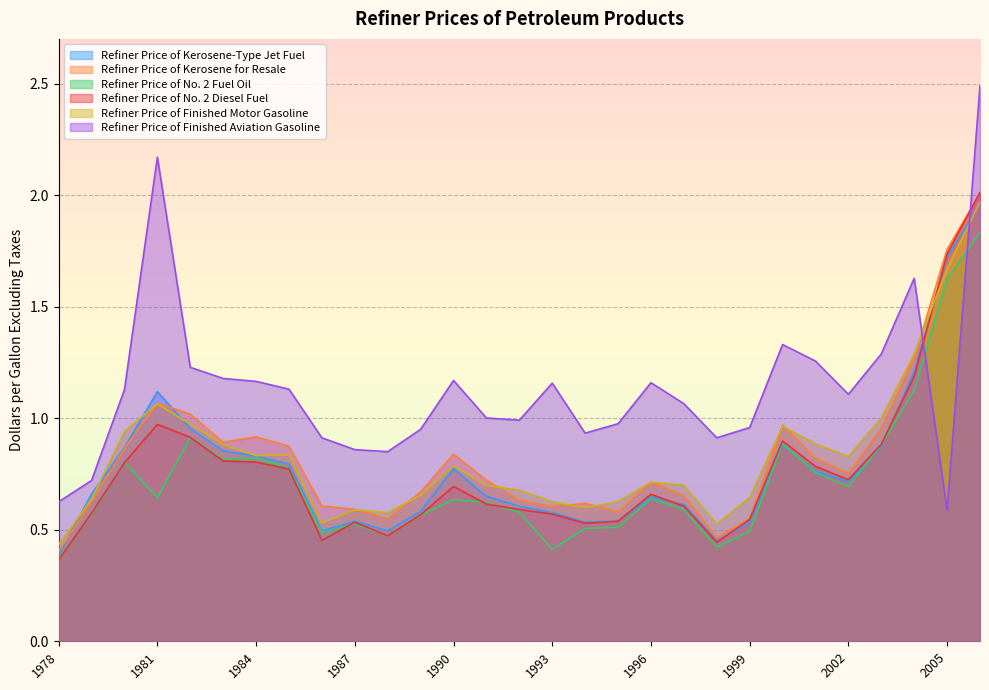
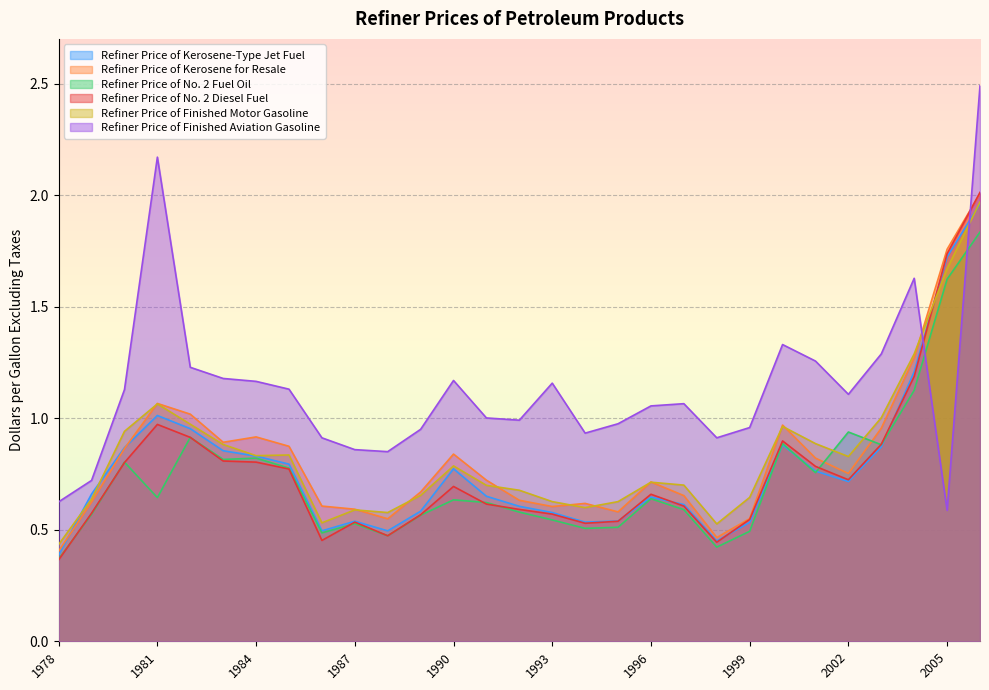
Refiner Price of Kerosene-Type Jet Fuel, 1981: 1.12 -> 1.01
Refiner Price of No. 2 Fuel Oil, 1993: 0.41 -> 0.54
Refiner Price of Finished Aviation Gasoline, 1996: 1.16 -> 1.06
Refiner Price of No. 2 Fuel Oil, 2002: 0.69 -> 0.94
